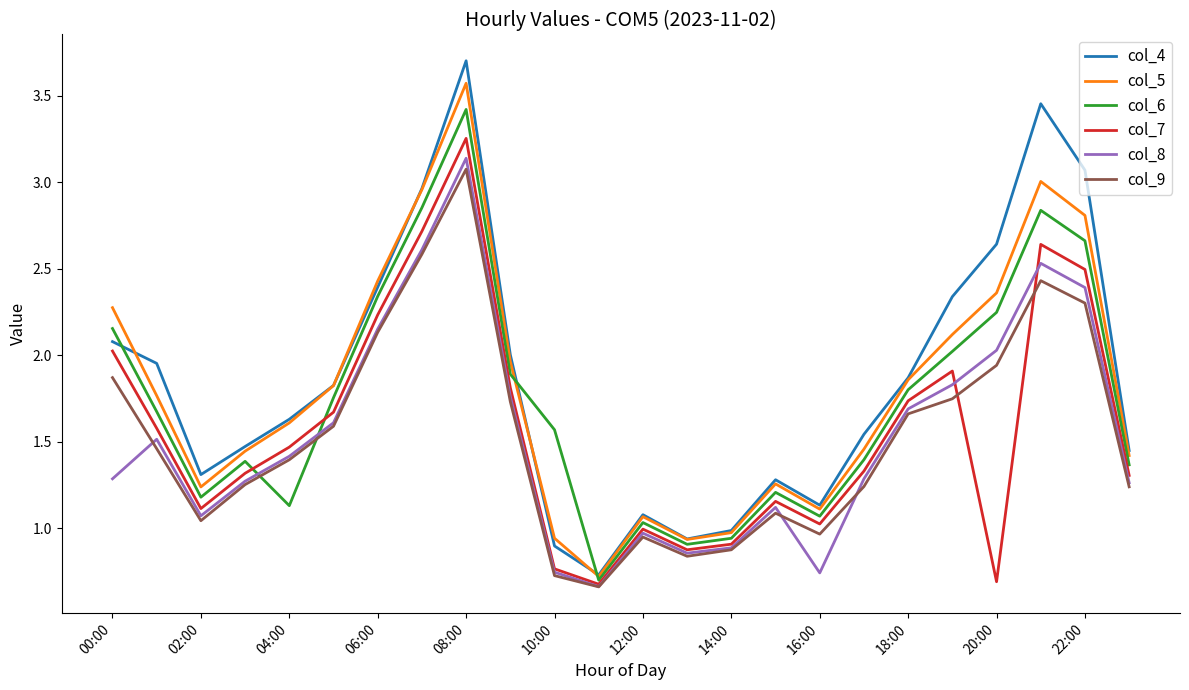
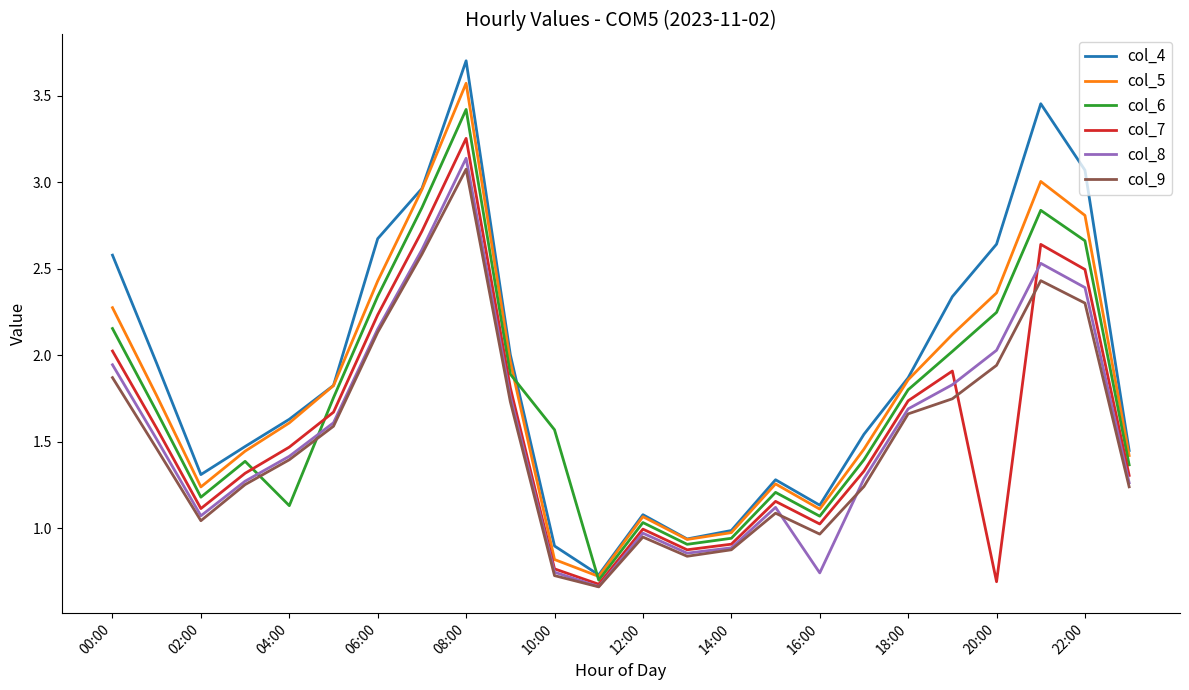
col_4, 00:00: 2.08 -> 2.58
col_8, 00:00: 1.28 -> 1.94
col_4, 06:00: 2.39 -> 2.67
col_5, 10:00: 0.94 -> 0.82
